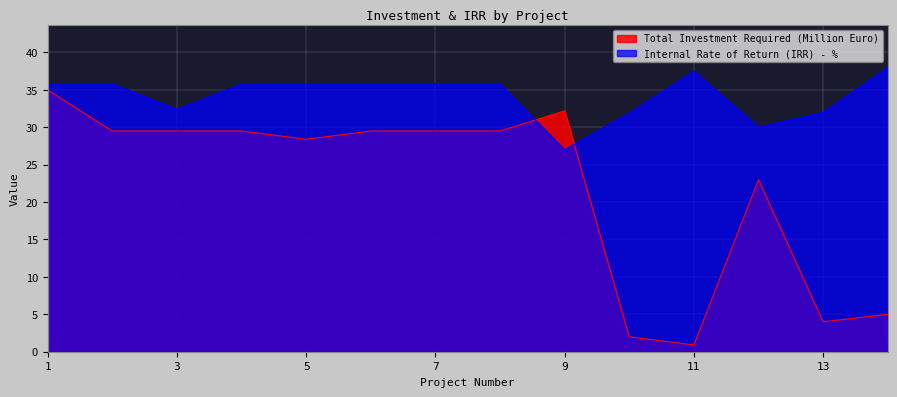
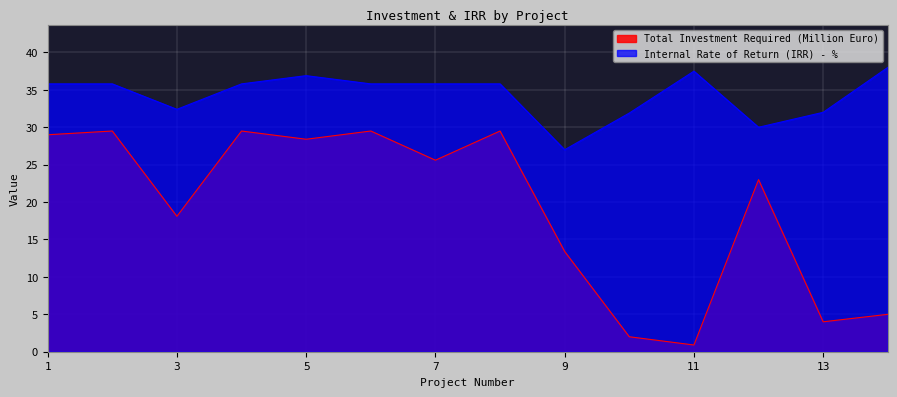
Total Investment Required (Million Euro), 1: 35 -> 29
Total Investment Required (Million Euro), 3: 30 -> 18
Internal Rate of Return (IRR) - %, 5: 36 -> 37
Total Investment Required (Million Euro), 7: 30 -> 26
Total Investment Required (Million Euro), 9: 32 -> 13
